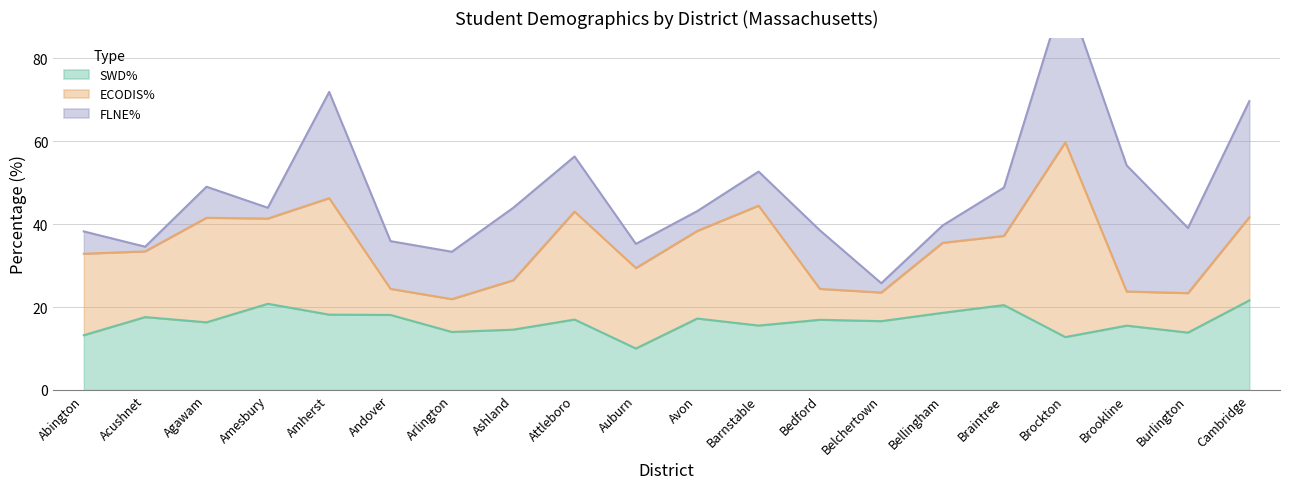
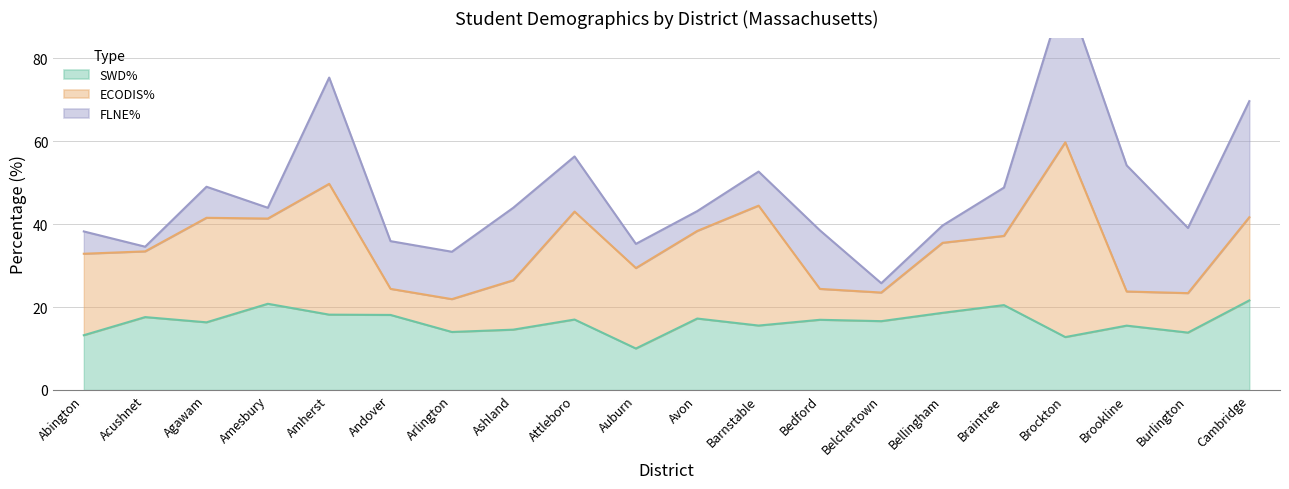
ECODIS%, Amherst: 28 -> 32
